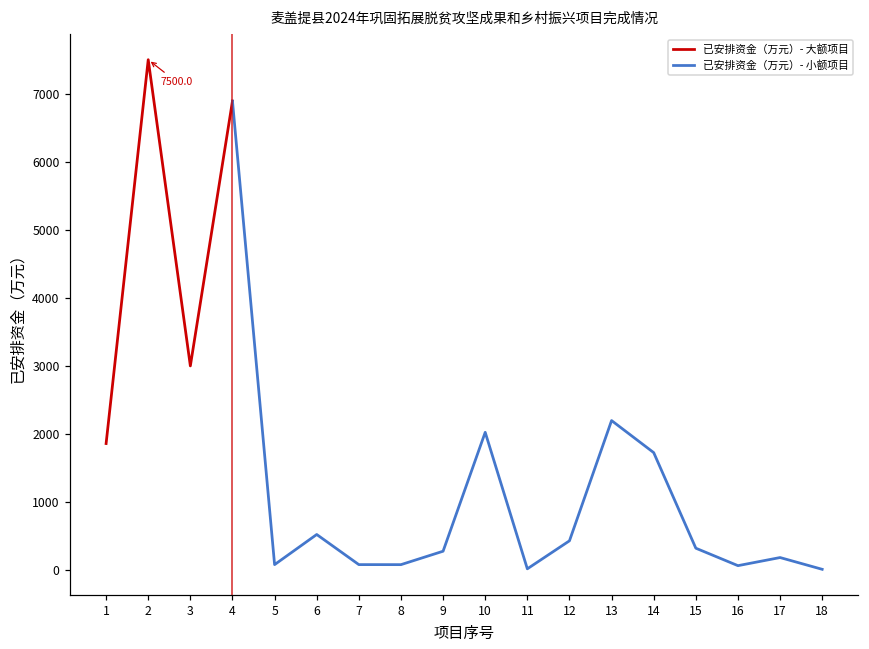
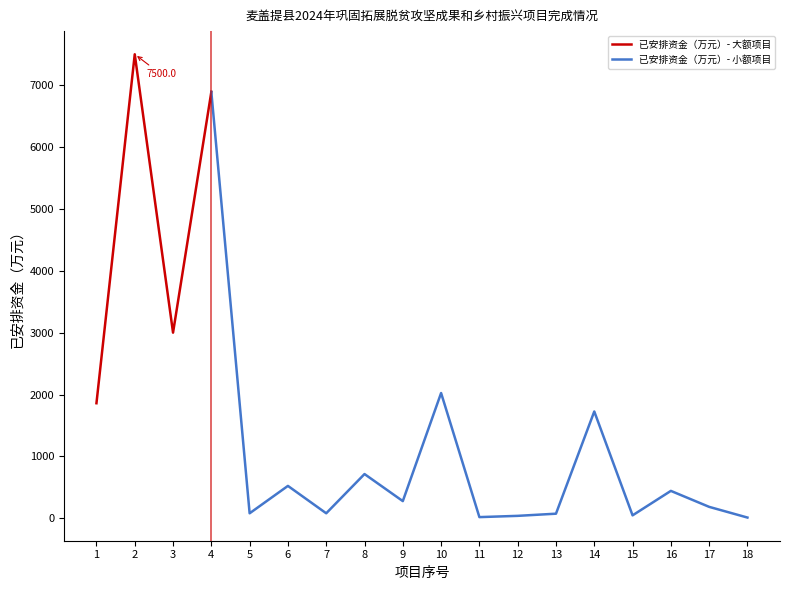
已安排资金（万元）- 小额项目, 8: 100 -> 700
已安排资金（万元）- 小额项目, 12: 400 -> 0
已安排资金（万元）- 小额项目, 13: 2200 -> 100
已安排资金（万元）- 小额项目, 15: 300 -> 0
已安排资金（万元）- 小额项目, 16: 100 -> 400
